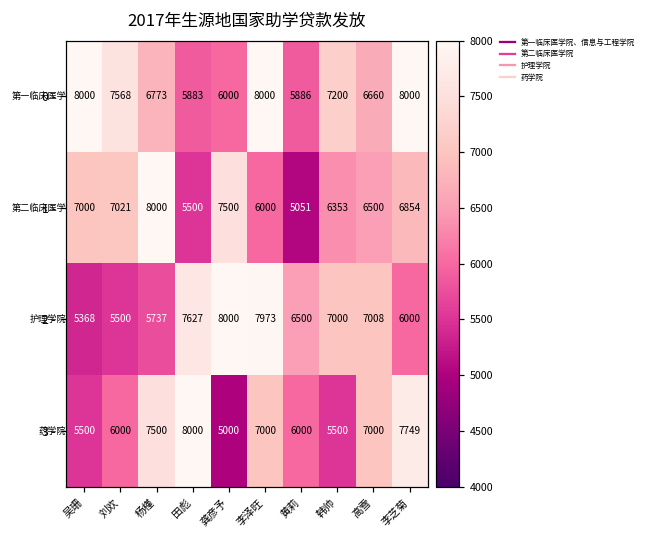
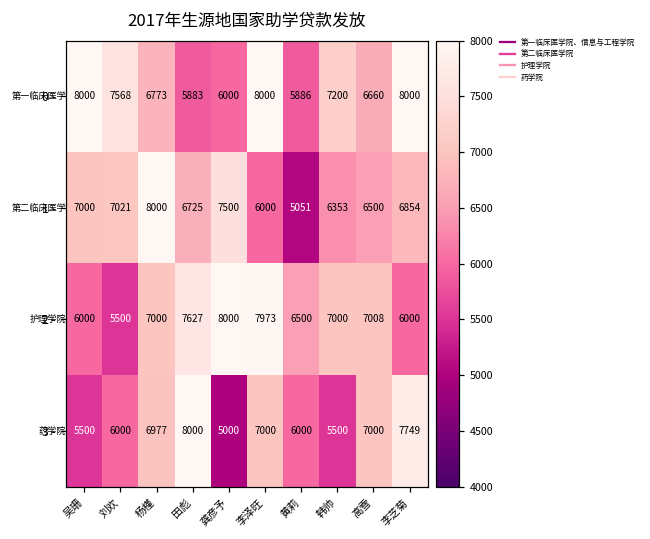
1 -, 田彪: 5500 -> 6725
2 -, 吴珊: 5368 -> 6000
2 -, 杨槿: 5737 -> 7000
3 -, 杨槿: 7500 -> 6977
